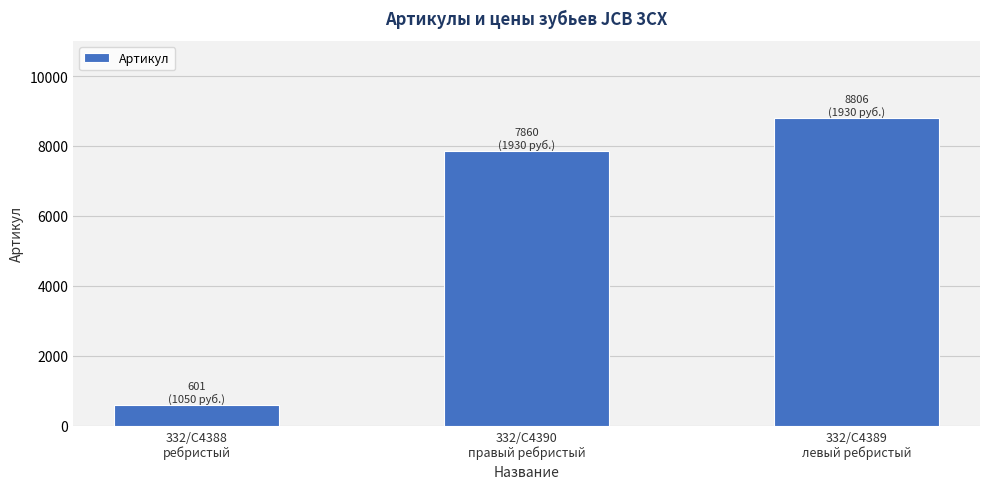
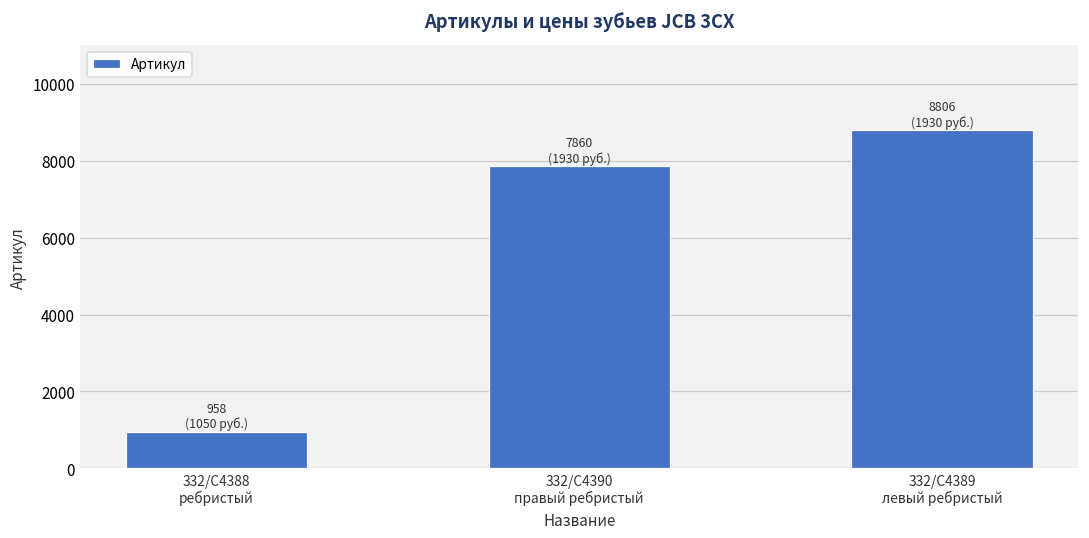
332/C4388 ребристый: 601 -> 958
